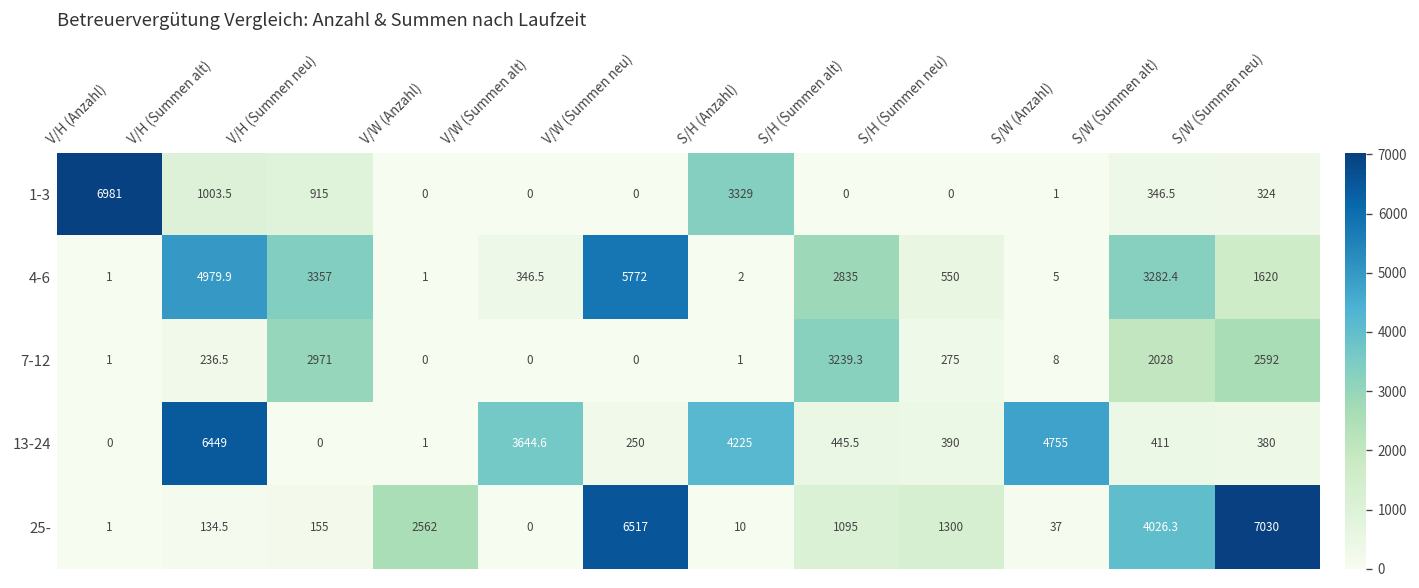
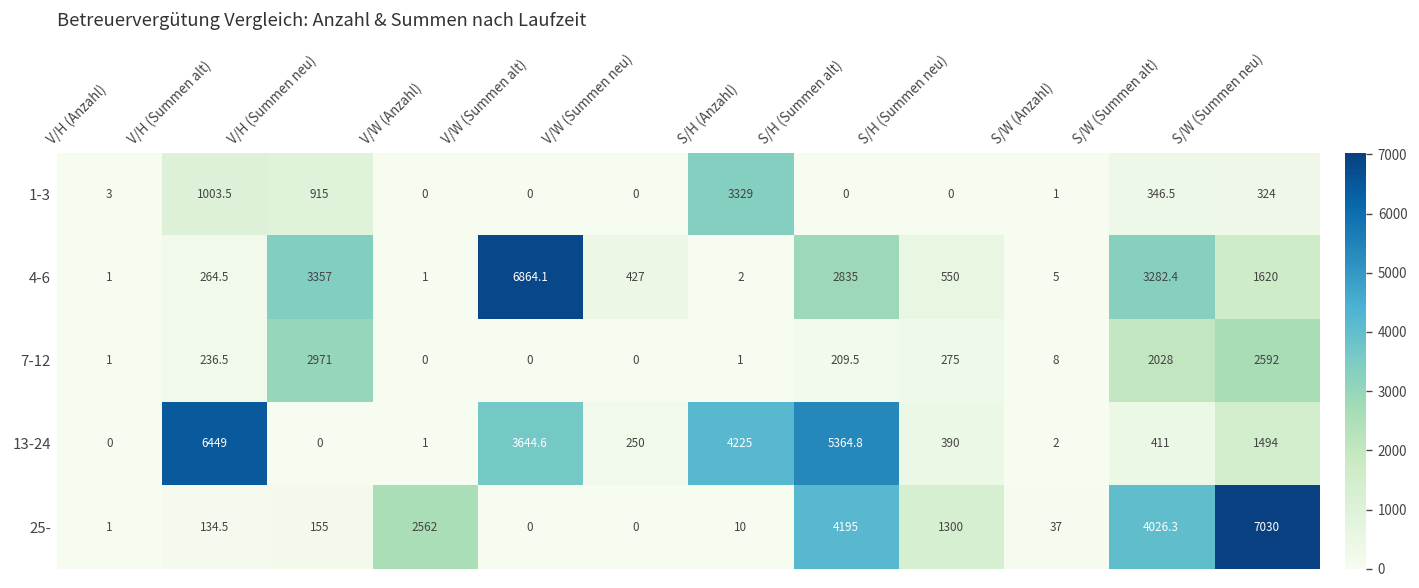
1-3, V/H (Anzahl): 6981 -> 3
4-6, V/H (Summen alt): 4979.9 -> 264.5
4-6, V/W (Summen alt): 346.5 -> 6864.1
4-6, V/W (Summen neu): 5772 -> 427
7-12, S/H (Summen alt): 3239.3 -> 209.5
13-24, S/H (Summen alt): 445.5 -> 5364.8
13-24, S/W (Anzahl): 4755 -> 2
13-24, S/W (Summen neu): 380 -> 1494
25-, V/W (Summen neu): 6517 -> 0
25-, S/H (Summen alt): 1095 -> 4195
